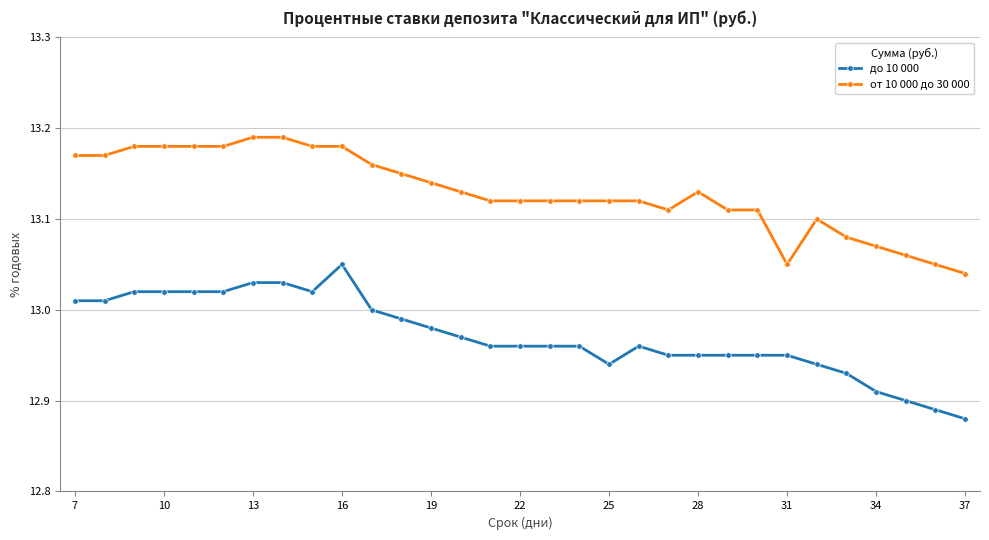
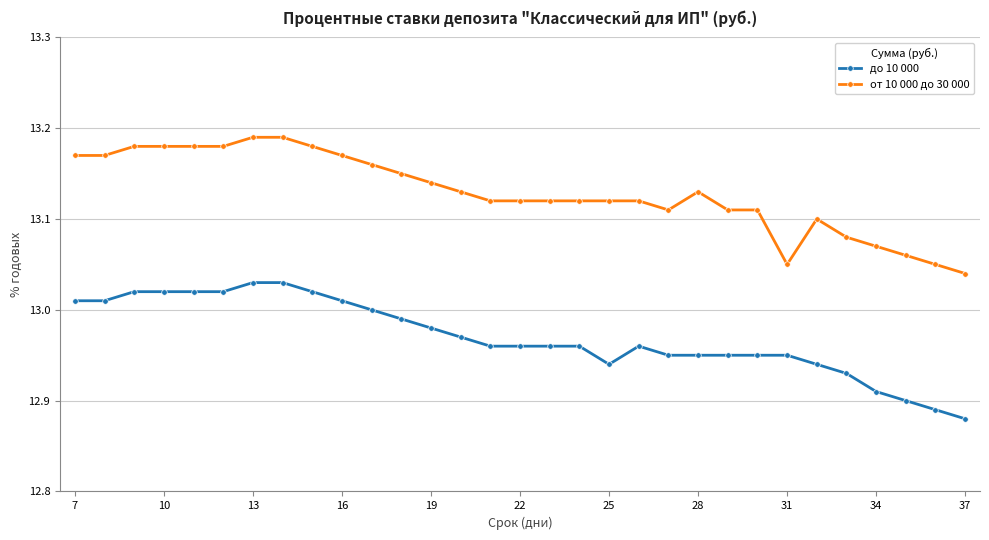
до 10 000, 16: 13.05 -> 13.01
от 10 000 до 30 000, 16: 13.18 -> 13.17
